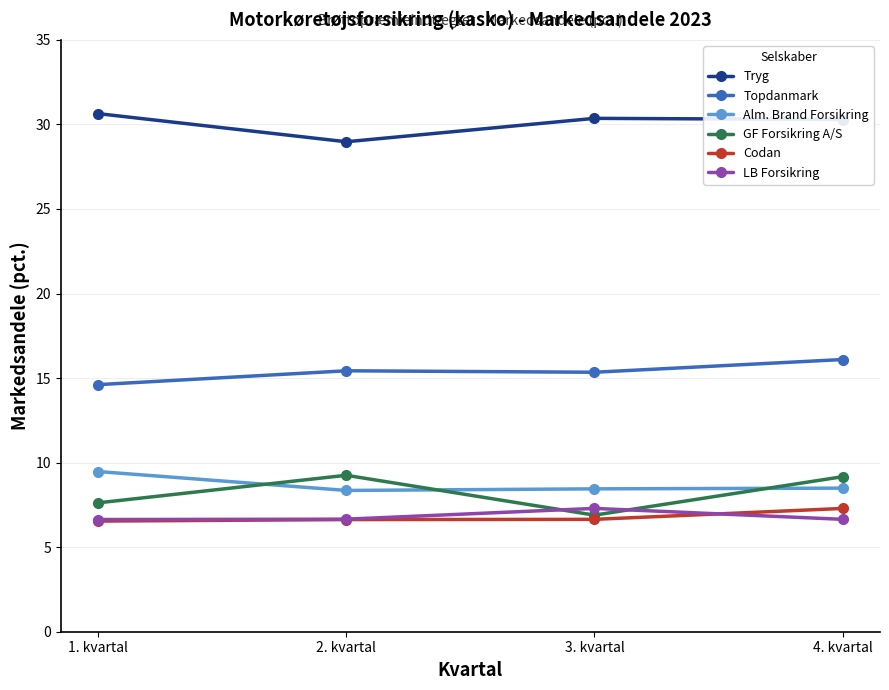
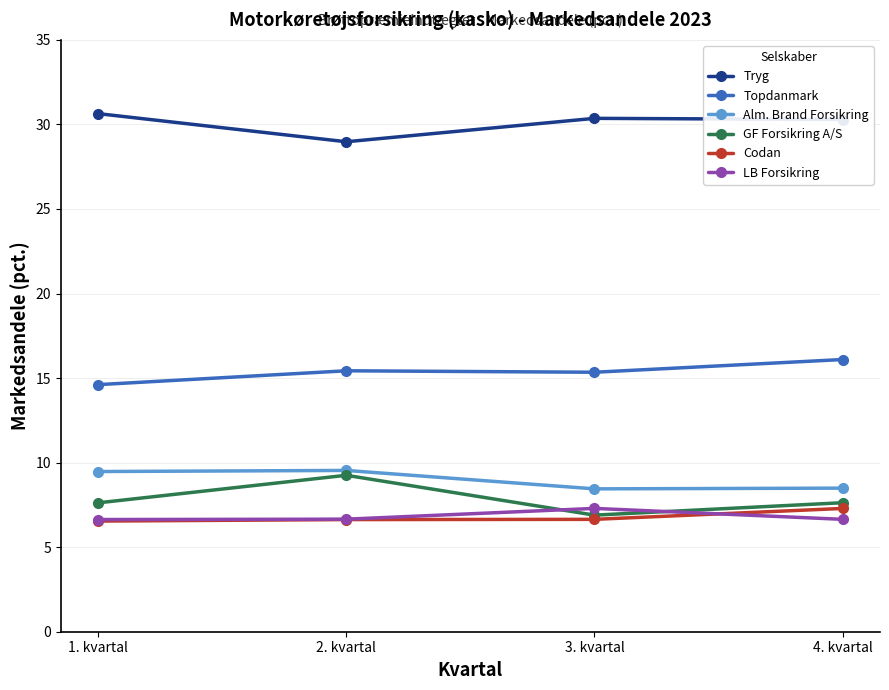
Alm. Brand Forsikring, 2. kvartal: 8.4 -> 9.5
GF Forsikring A/S, 4. kvartal: 9.2 -> 7.6
